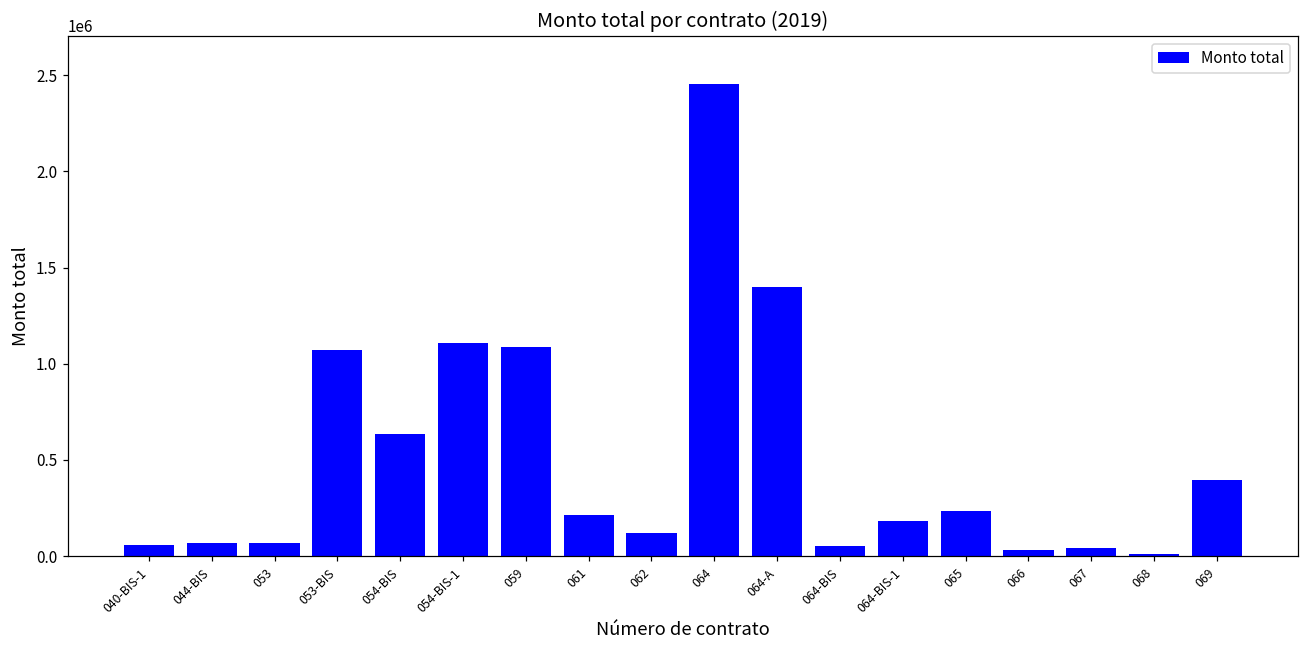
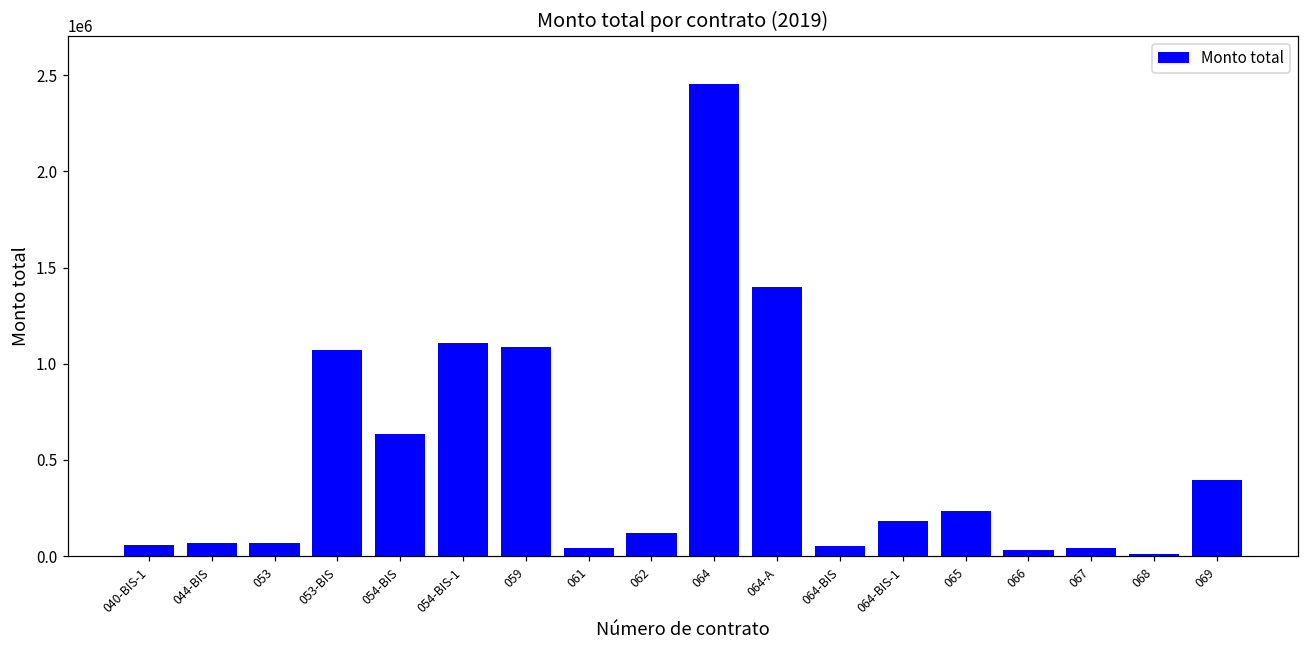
061: 210000 -> 40000
